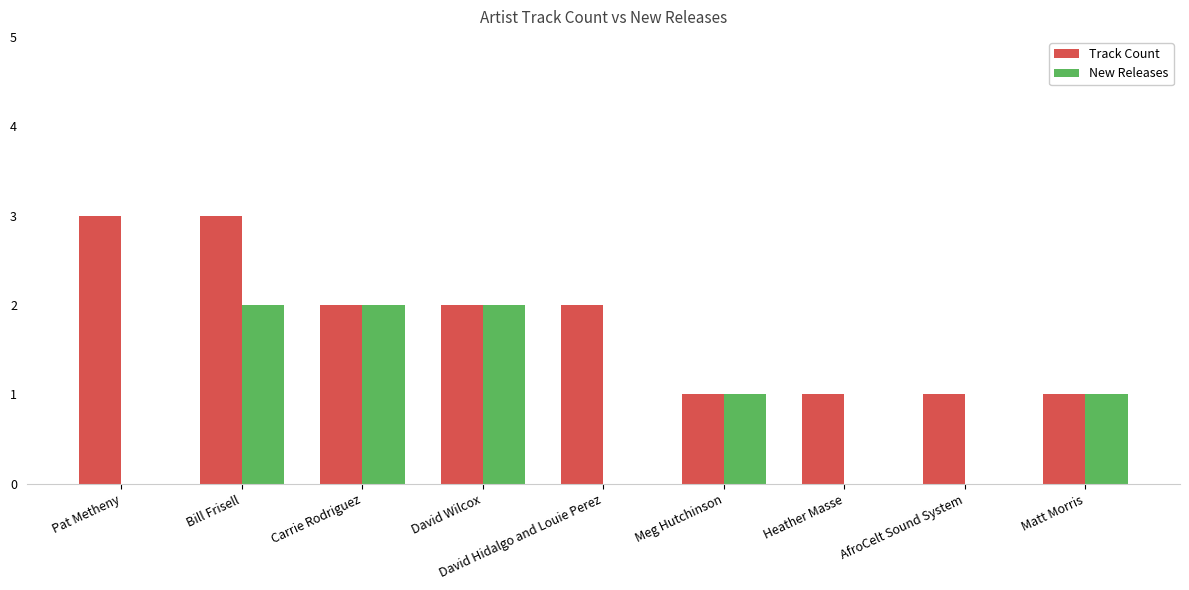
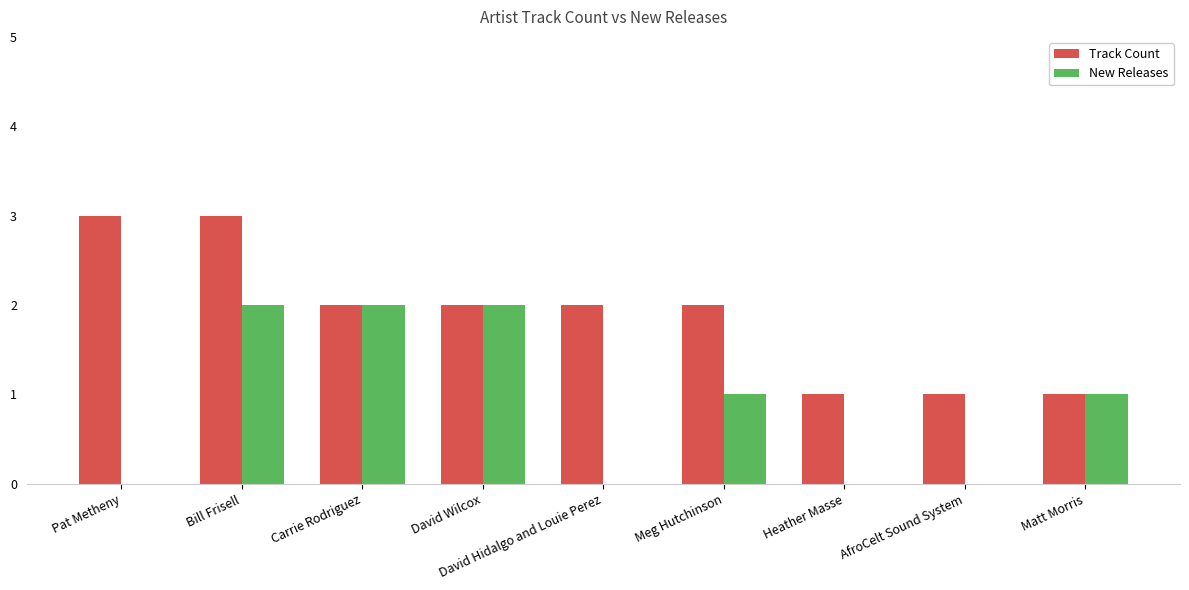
Track Count, Meg Hutchinson: 1 -> 2
